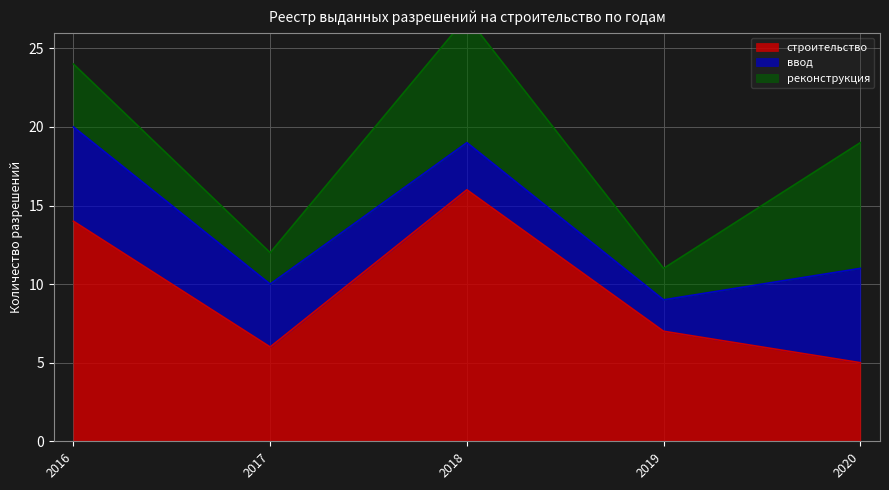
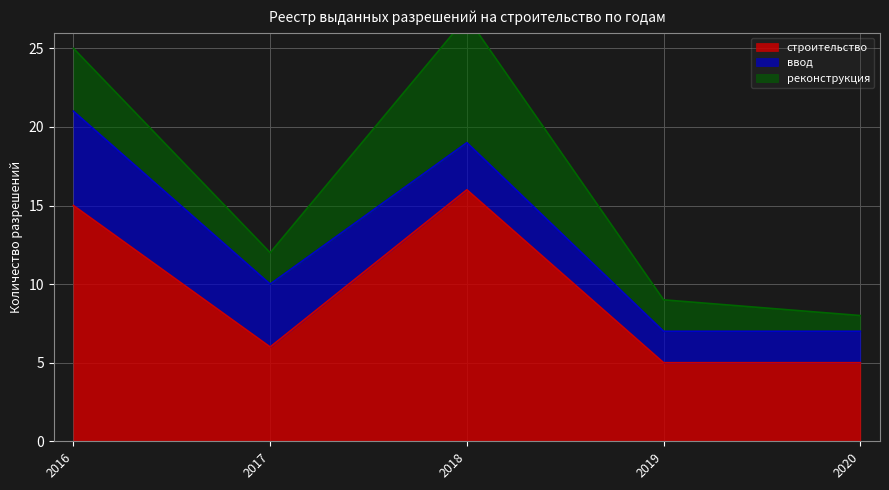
строительство, 2016: 14 -> 15
строительство, 2019: 7 -> 5
ввод, 2020: 6 -> 2
реконструкция, 2020: 8 -> 1
